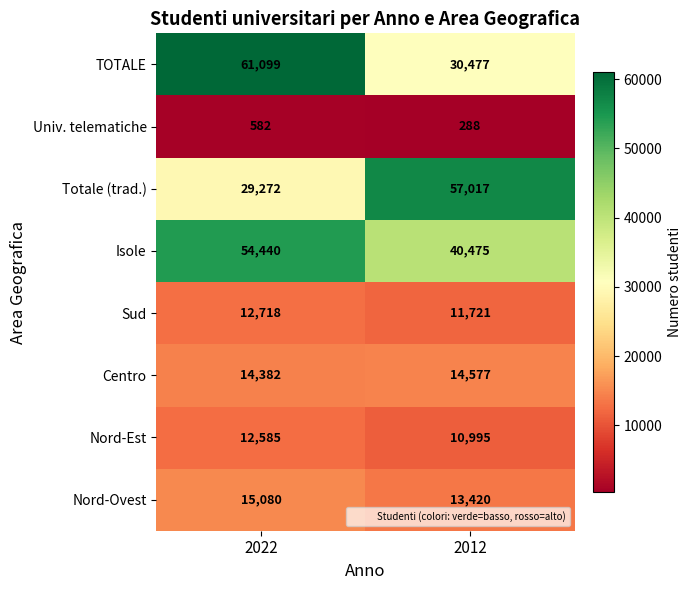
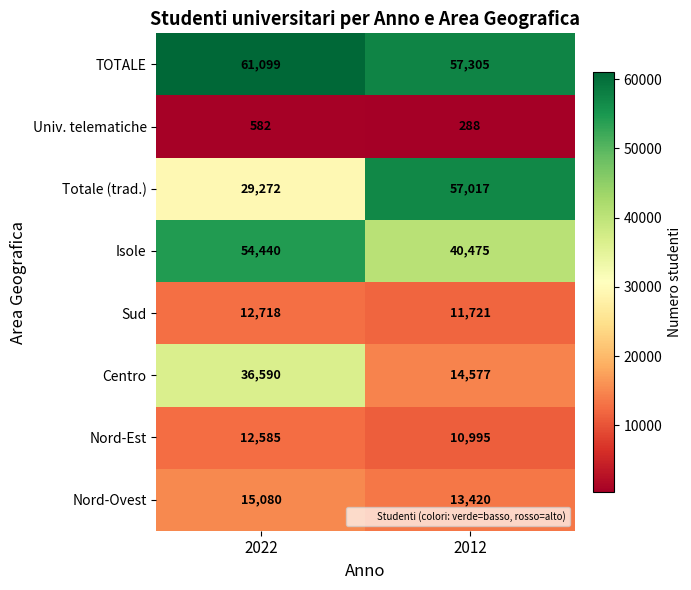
TOTALE, 2012: 30,477 -> 57,305
Centro, 2022: 14,382 -> 36,590
